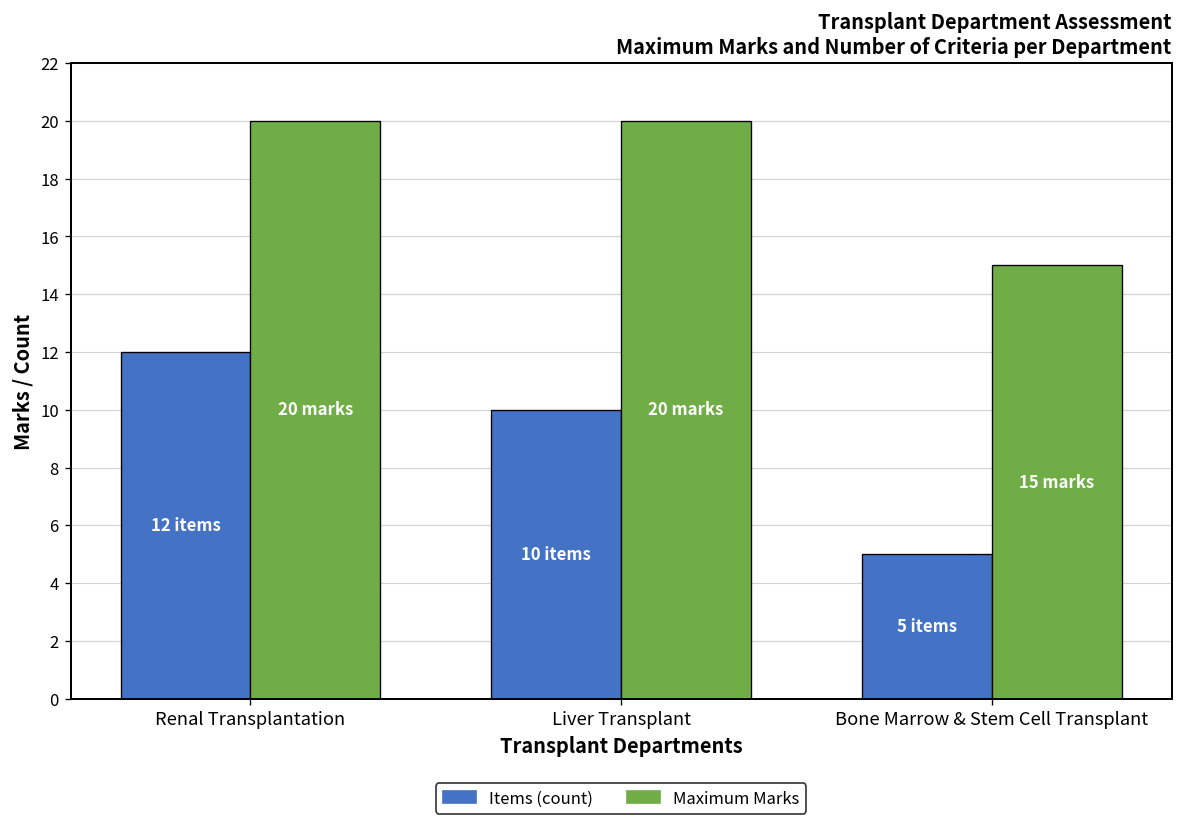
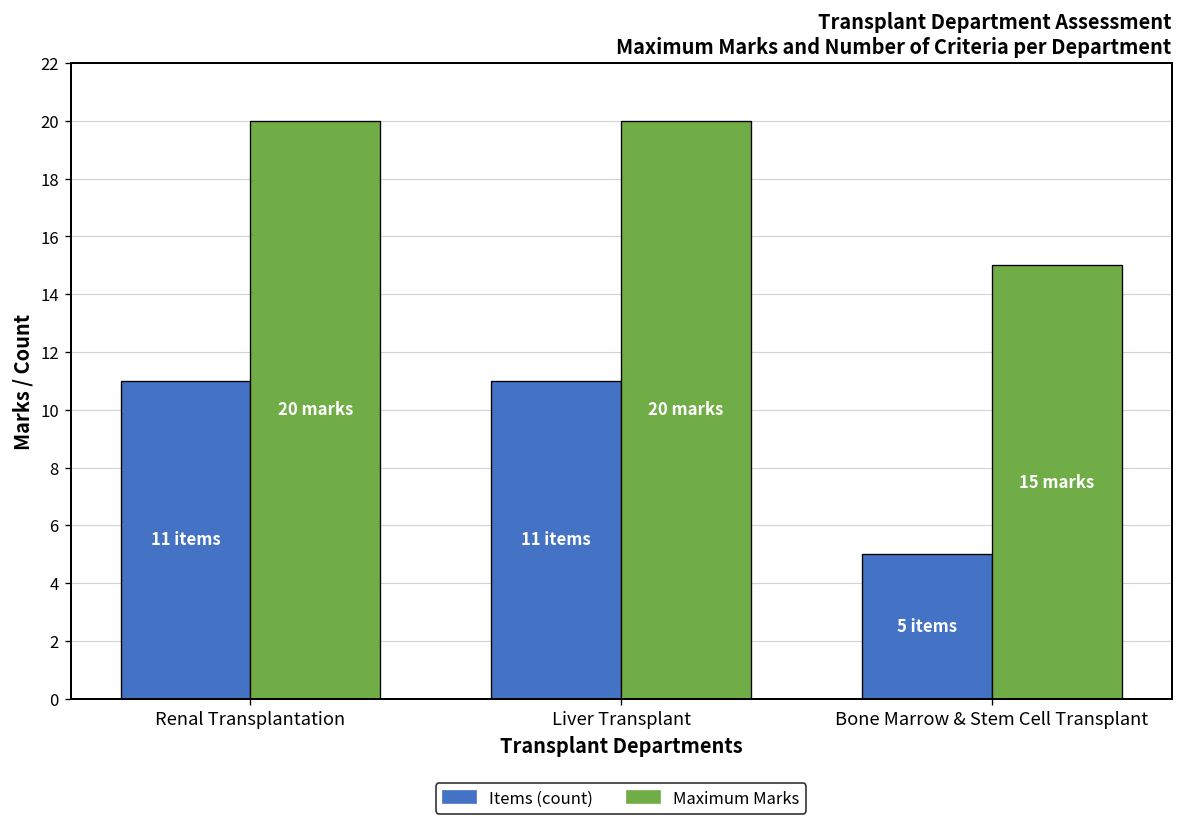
Items (count), Renal Transplantation: 12 -> 11
Items (count), Liver Transplant: 10 -> 11
